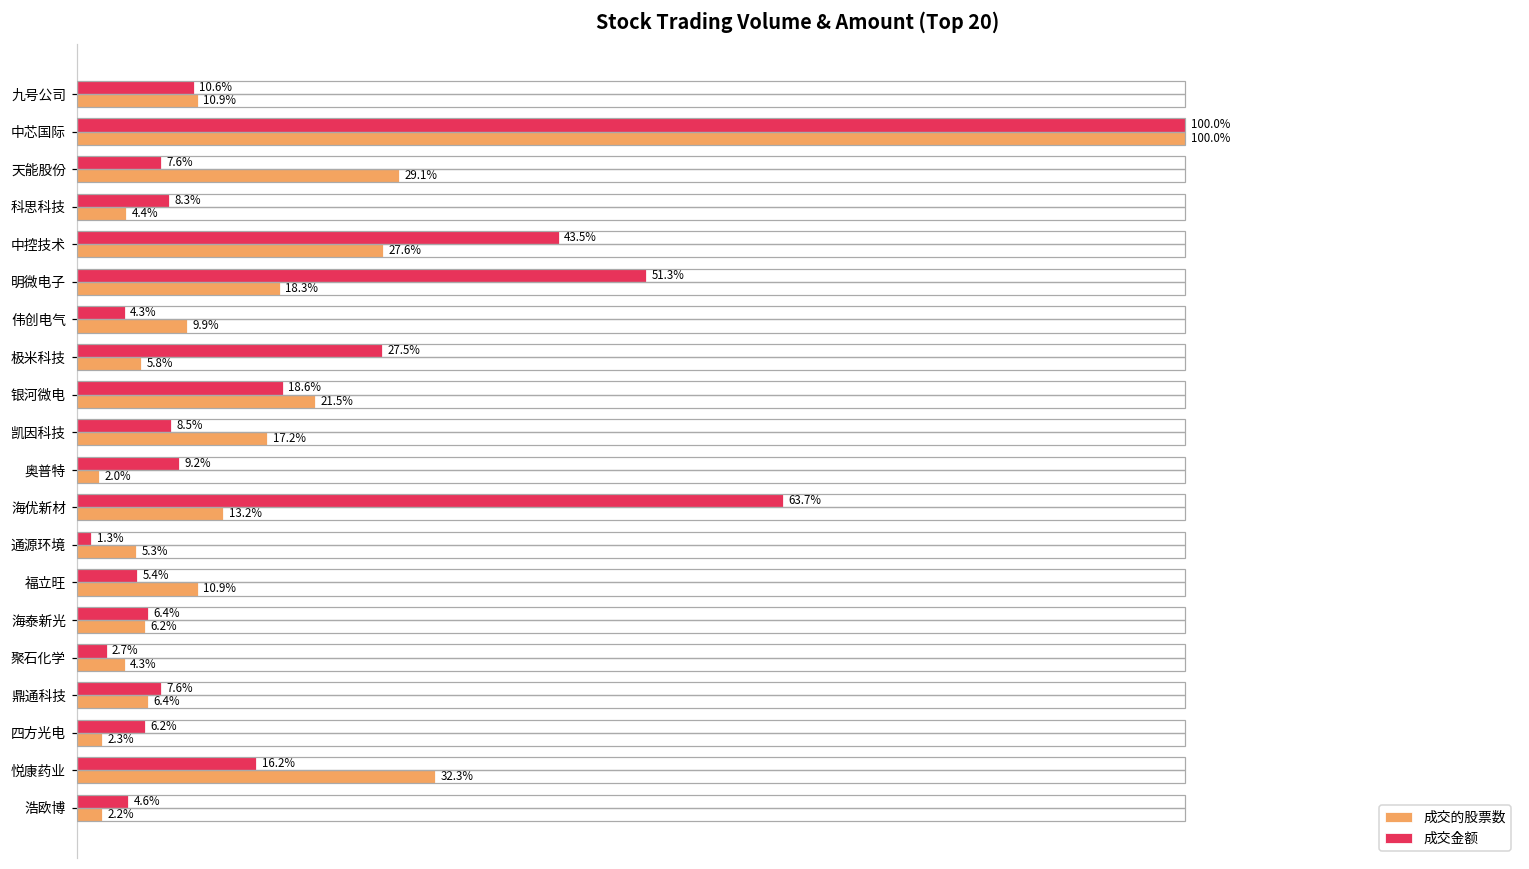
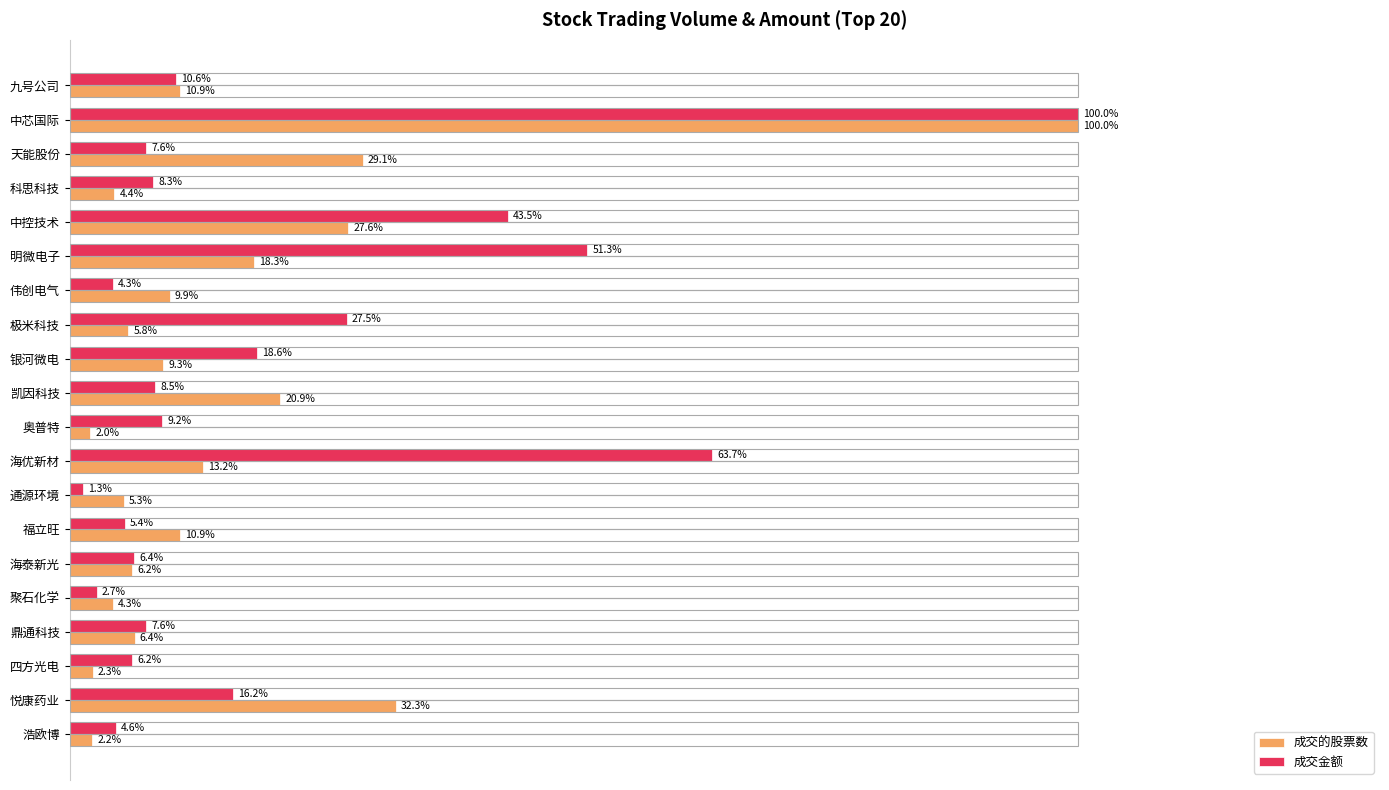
成交的股票数, 银河微电: 21.5% -> 9.3%
成交的股票数, 凯因科技: 17.2% -> 20.9%
